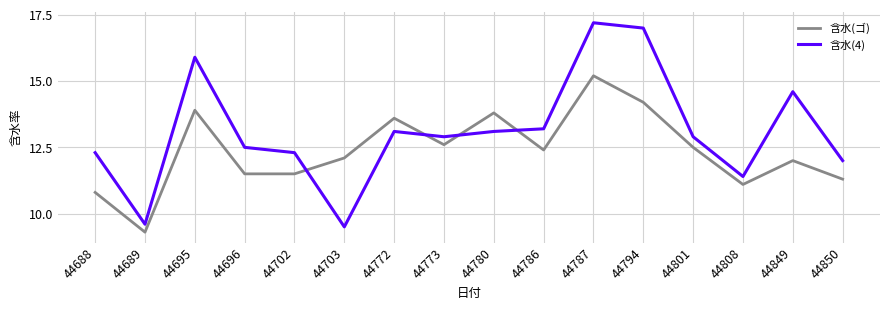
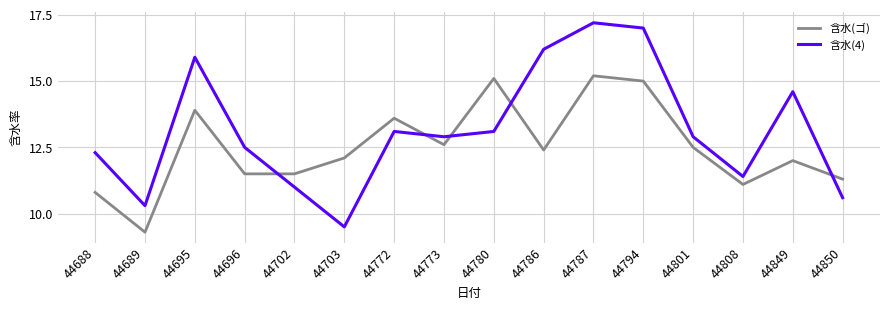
含水(4), 44689: 9.6 -> 10.3
含水(4), 44702: 12.3 -> 11.0
含水(ゴ), 44780: 13.8 -> 15.1
含水(4), 44786: 13.2 -> 16.2
含水(ゴ), 44794: 14.2 -> 15.0
含水(4), 44850: 12.0 -> 10.6
